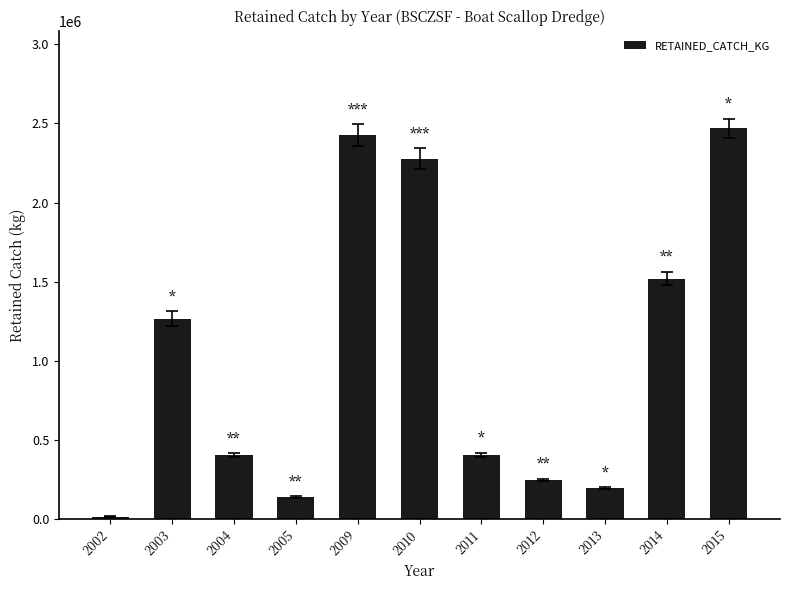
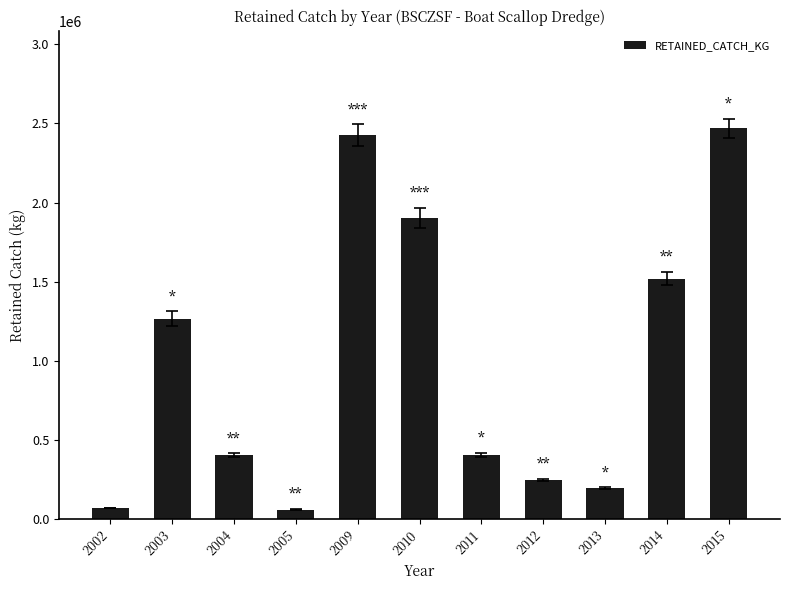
RETAINED_CATCH_KG, 2002: 20000 -> 70000
RETAINED_CATCH_KG, 2005: 140000 -> 60000
RETAINED_CATCH_KG, 2010: 2280000 -> 1900000
